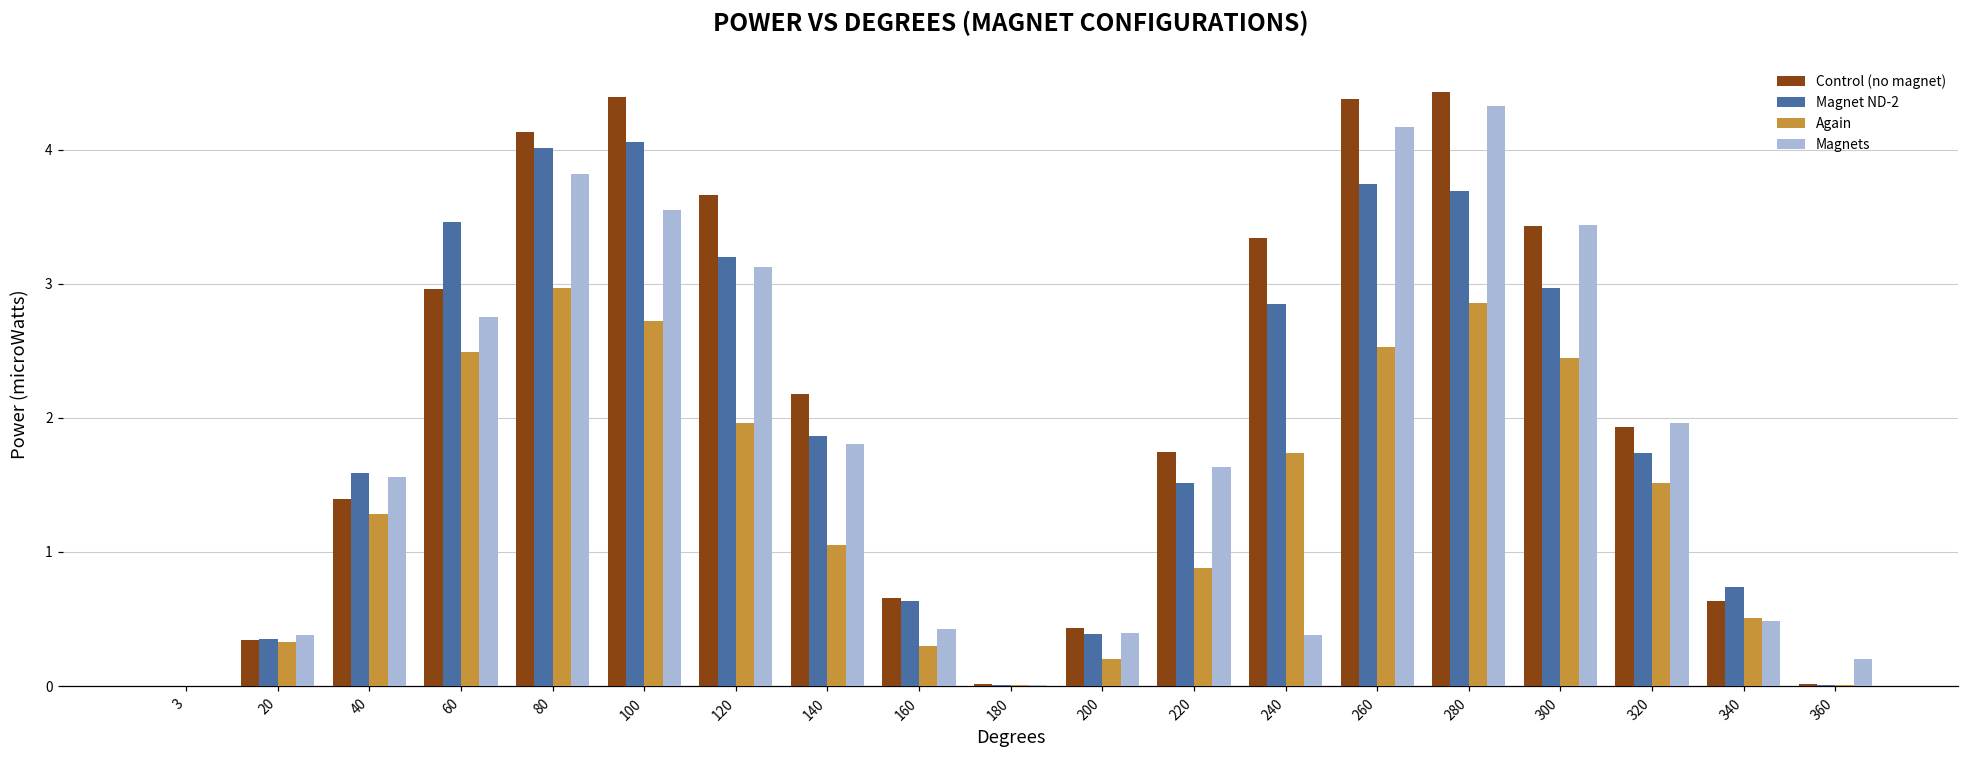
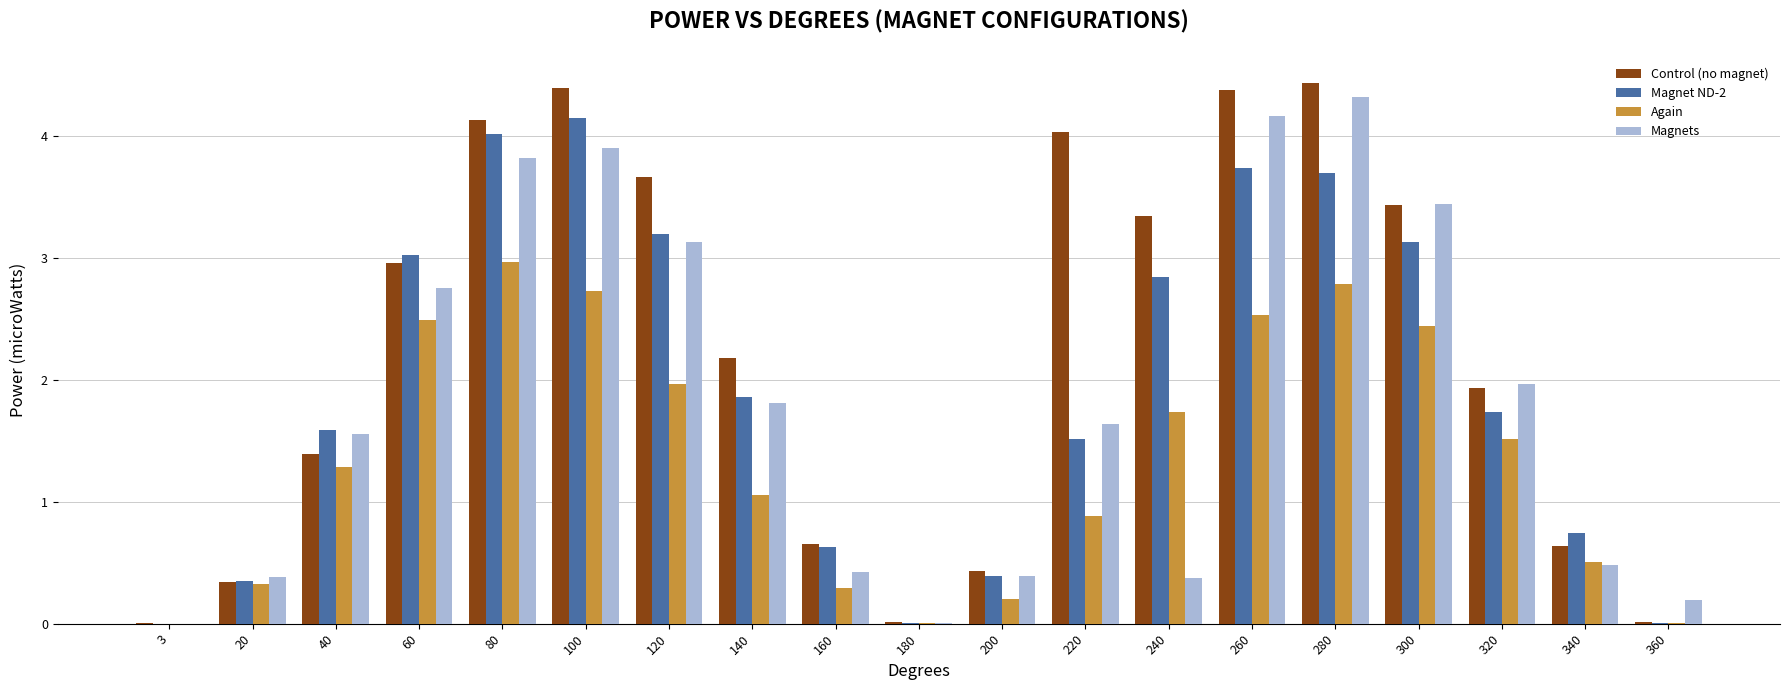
Magnet ND-2, 60: 3.46 -> 3.02
Magnet ND-2, 100: 4.05 -> 4.15
Magnets, 100: 3.55 -> 3.90
Control (no magnet), 220: 1.75 -> 4.03
Again, 280: 2.86 -> 2.79
Magnet ND-2, 300: 2.97 -> 3.13
